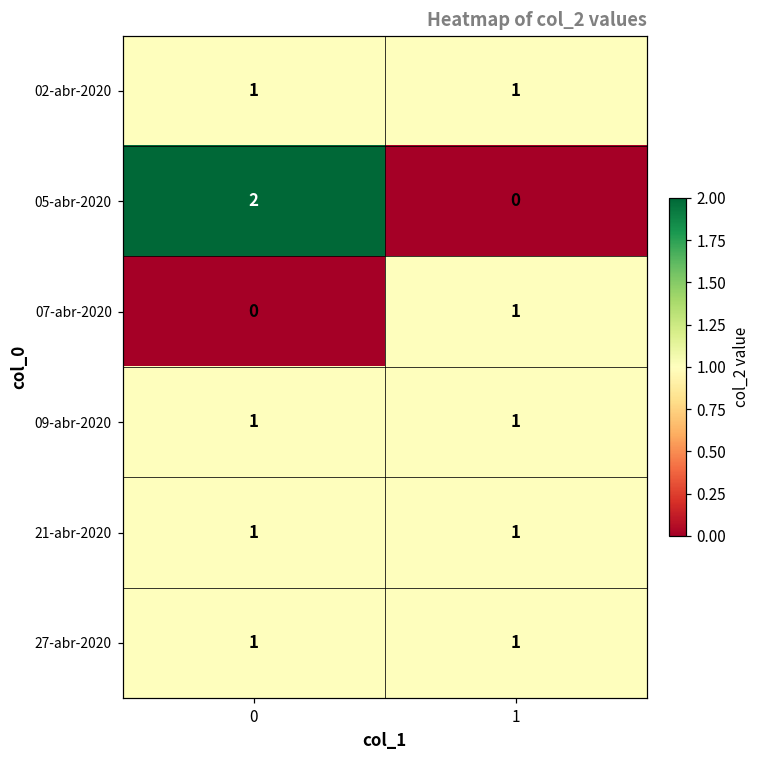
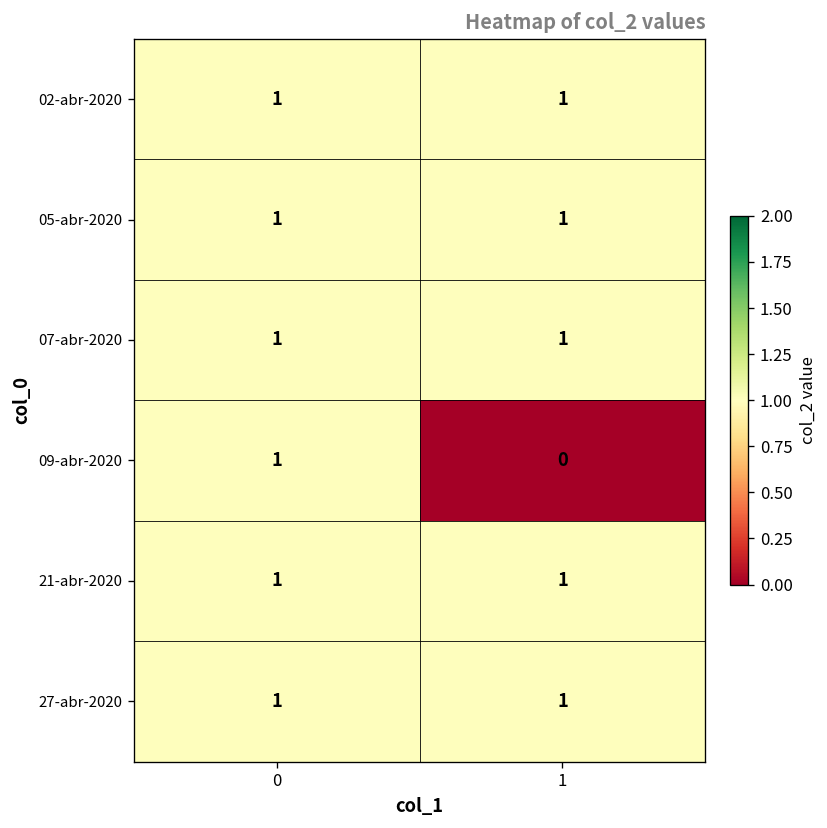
05-abr-2020, 0: 2 -> 1
05-abr-2020, 1: 0 -> 1
07-abr-2020, 0: 0 -> 1
09-abr-2020, 1: 1 -> 0
